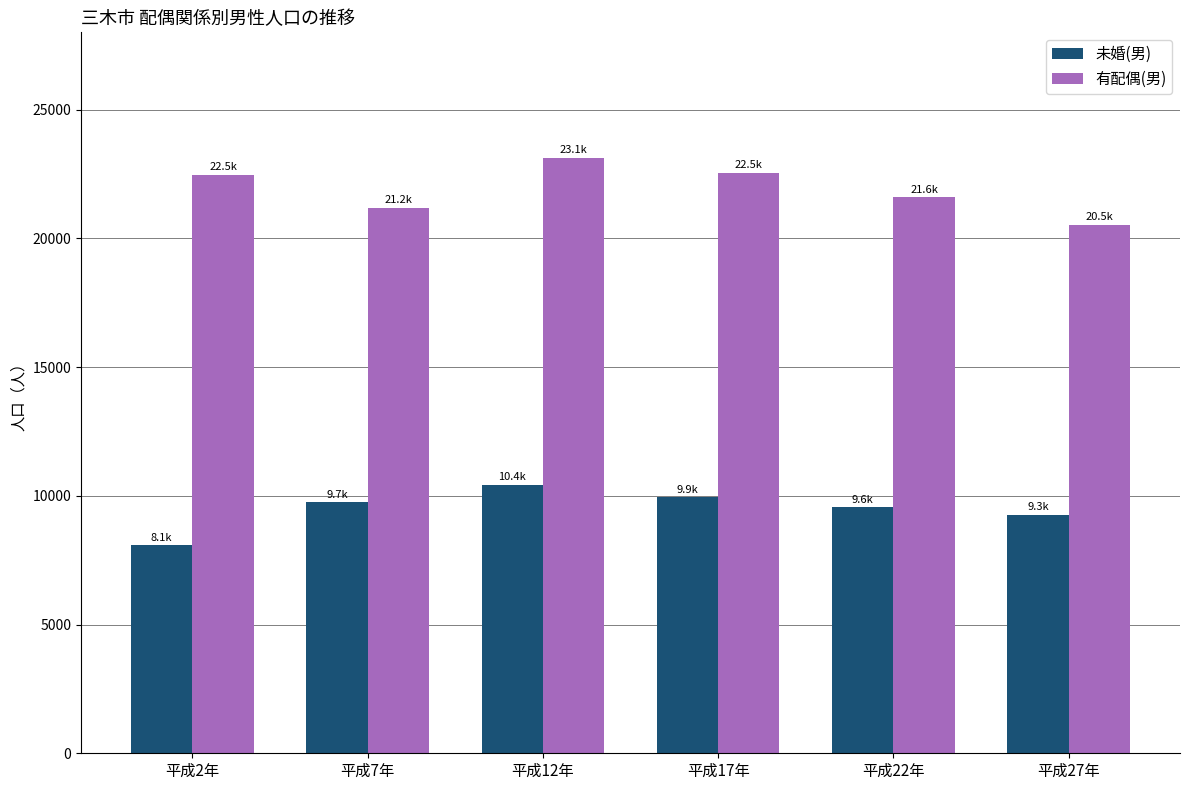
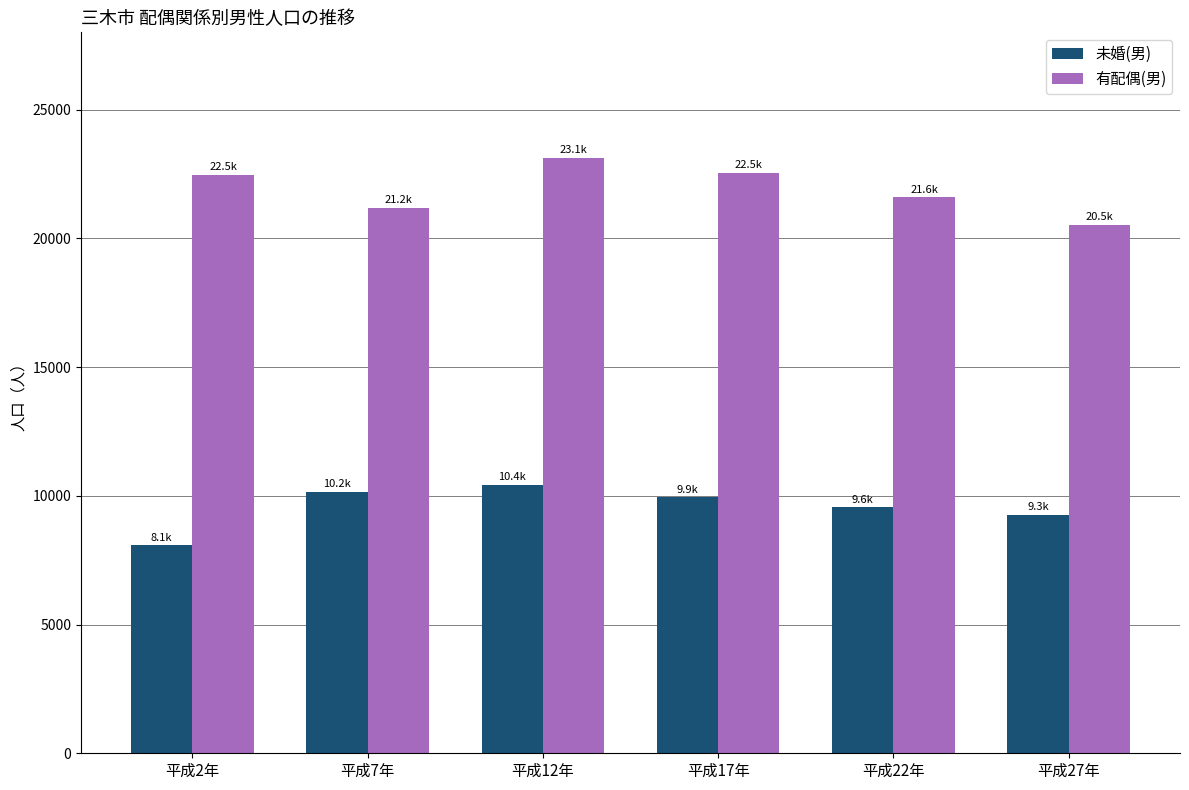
未婚(男), 平成7年: 9.7k -> 10.2k
